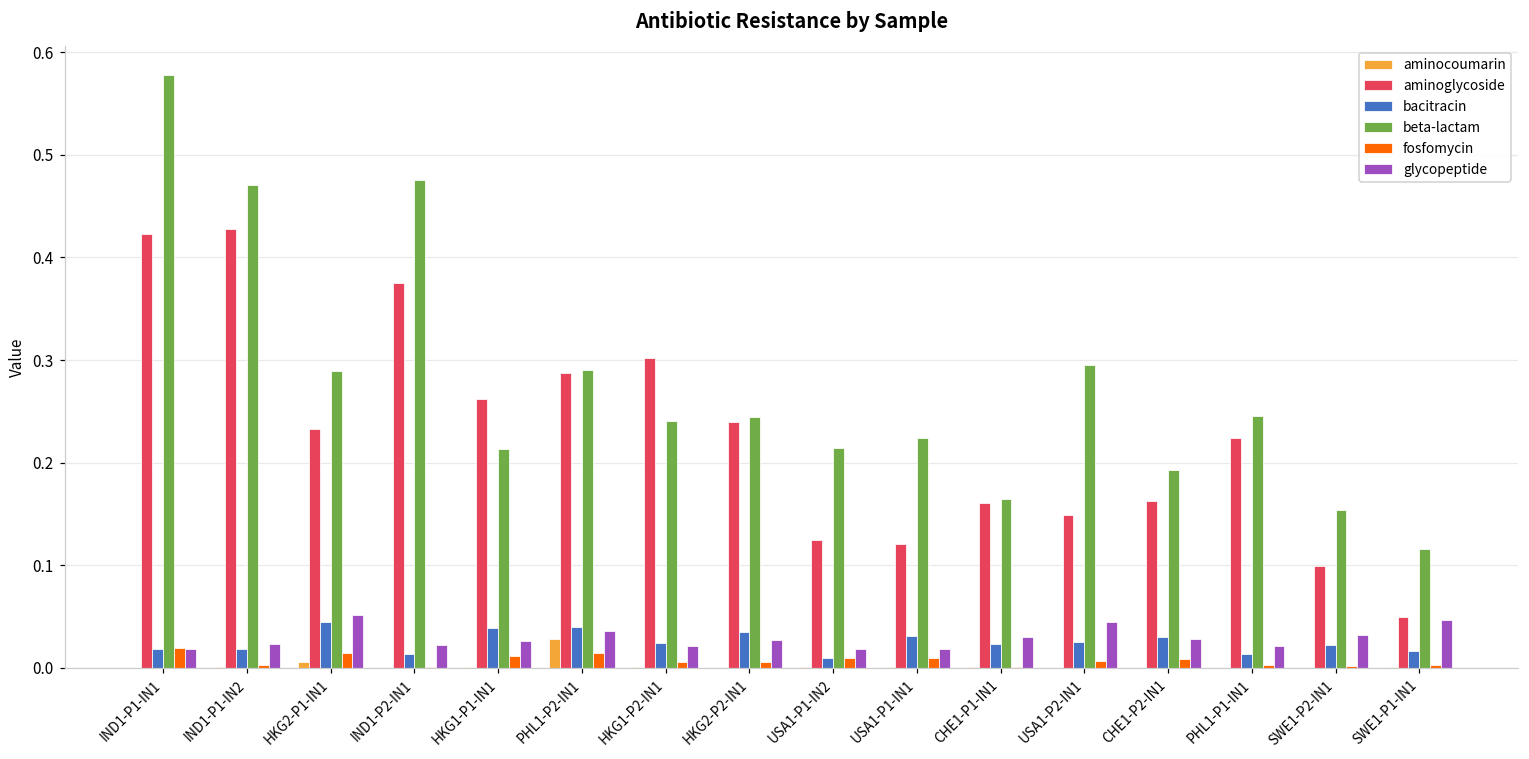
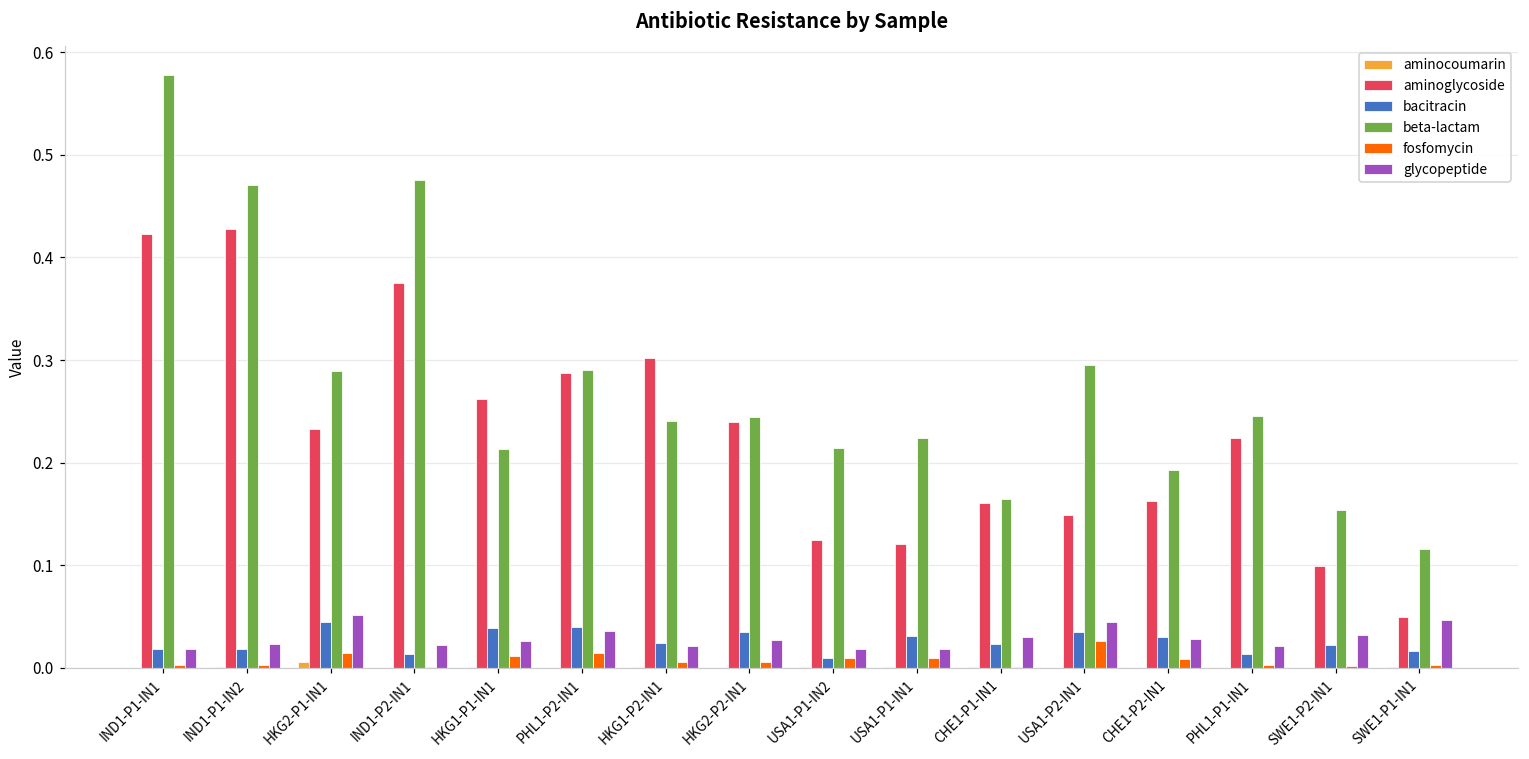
fosfomycin, IND1-P1-IN1: 0.02 -> 0.00
aminocoumarin, PHL1-P2-IN1: 0.03 -> 0.00
bacitracin, USA1-P2-IN1: 0.025 -> 0.035
fosfomycin, USA1-P2-IN1: 0.01 -> 0.03
